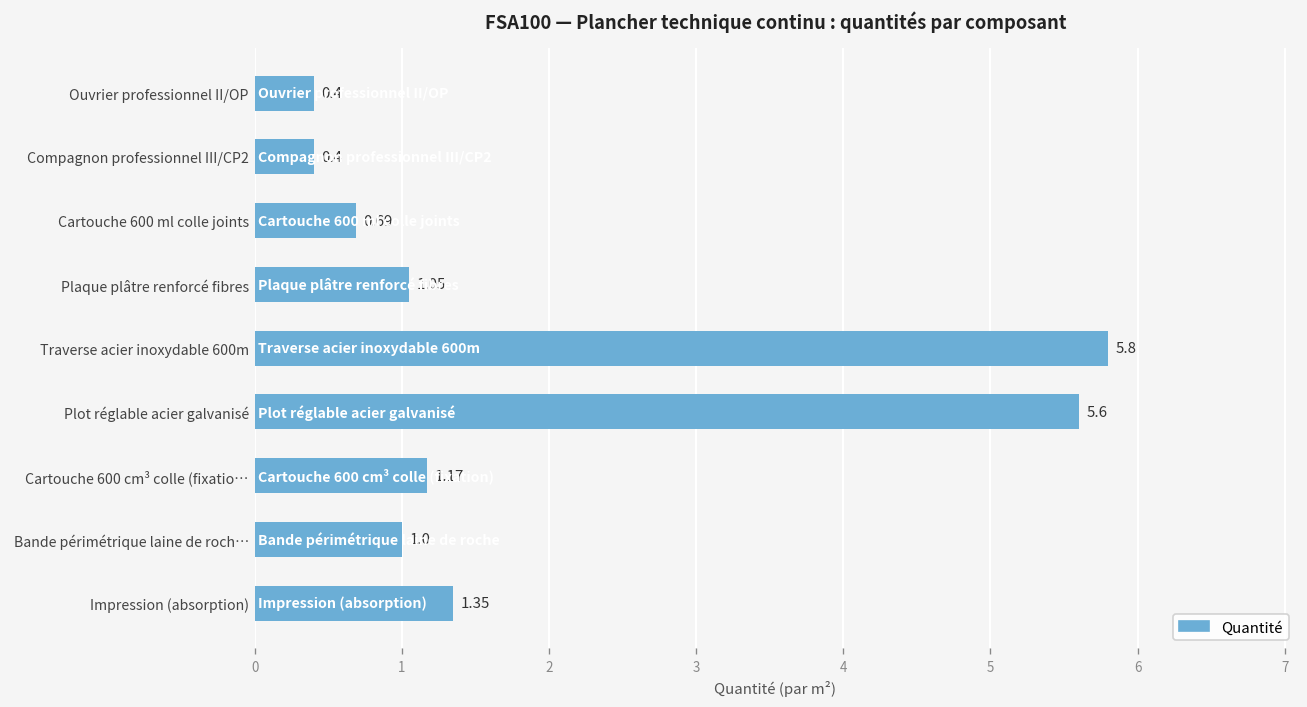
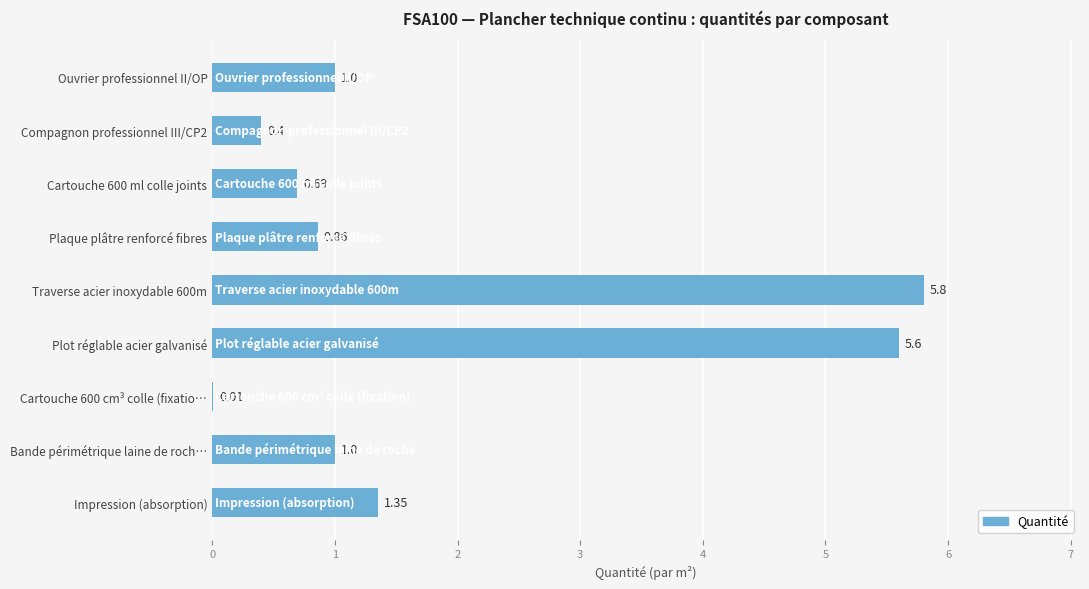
Ouvrier professionnel II/OP: 0.4 -> 1.0
Plaque plâtre renforcé fibres: 1.05 -> 0.86
Cartouche 600 cm³ colle (fixatio…: 1.17 -> 0.01
